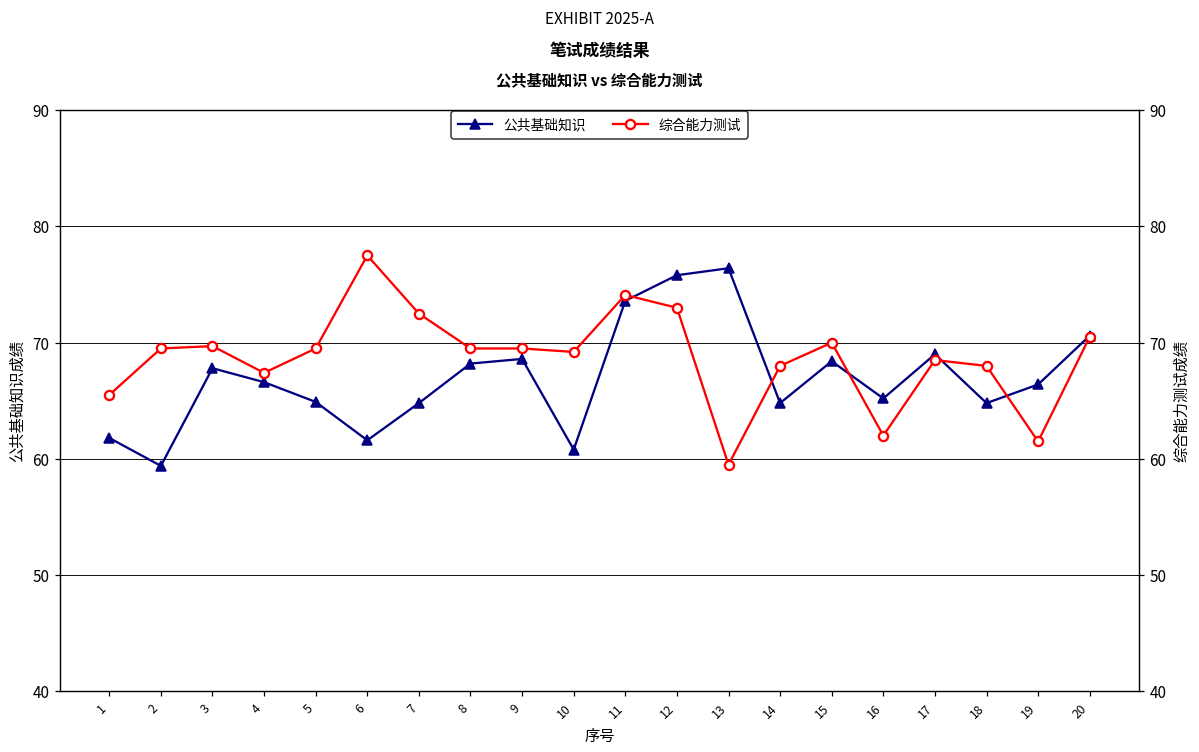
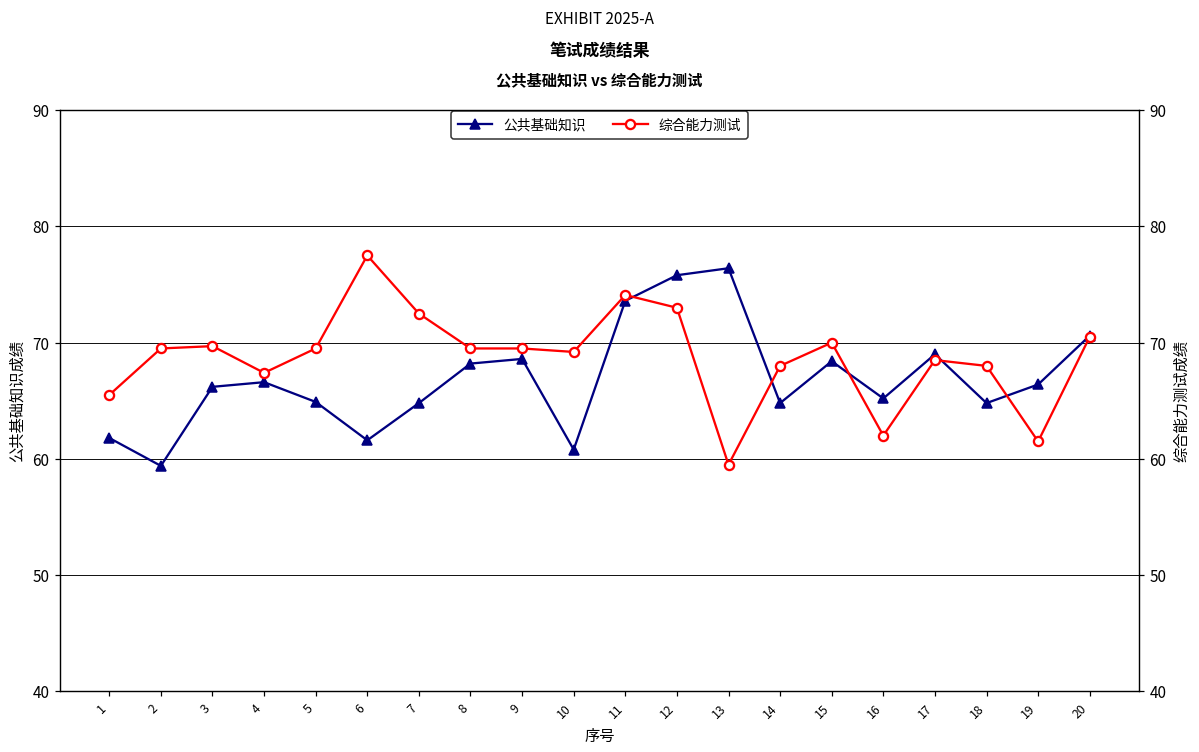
公共基础知识, 3: 67.8 -> 66.2
